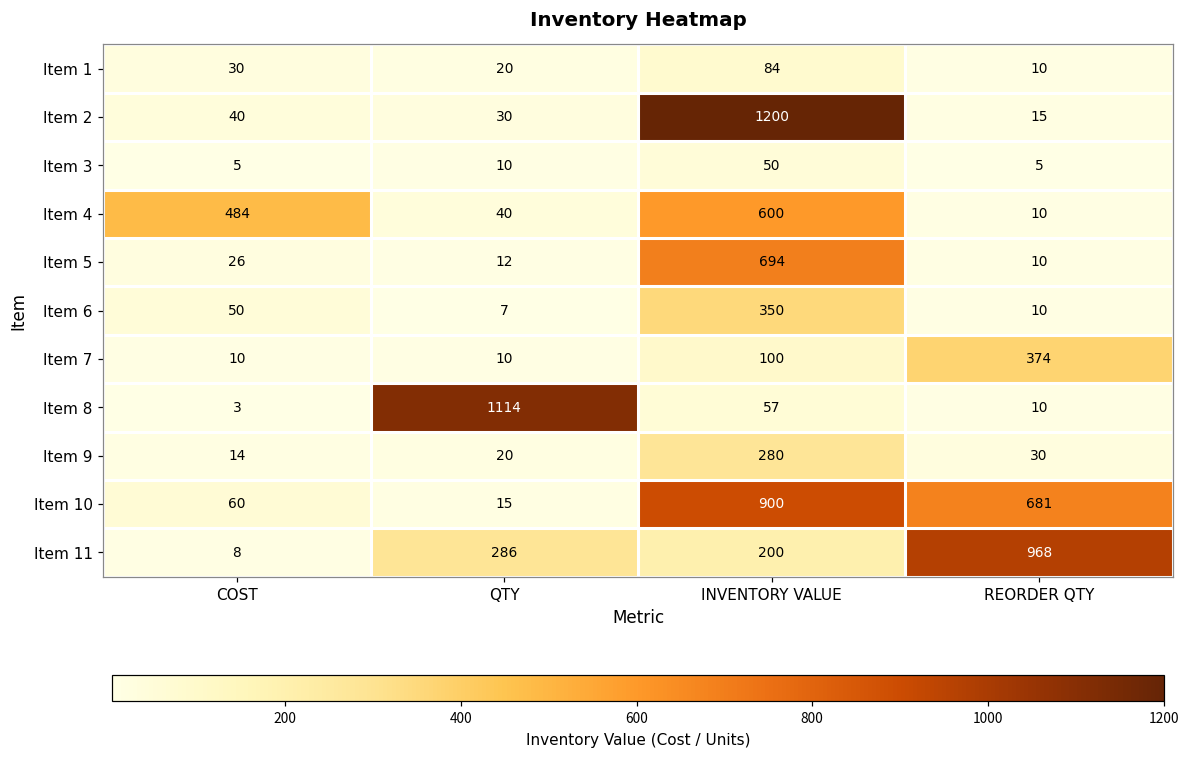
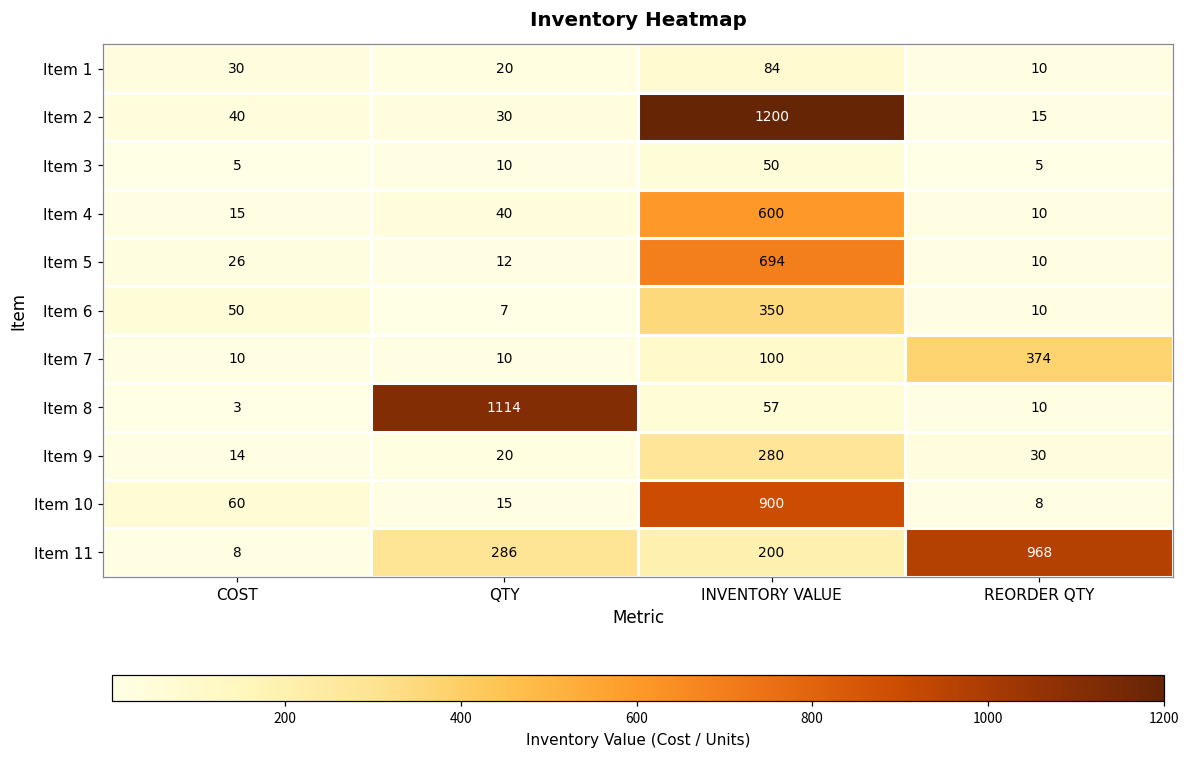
Item 4, COST: 484 -> 15
Item 10, REORDER QTY: 681 -> 8
